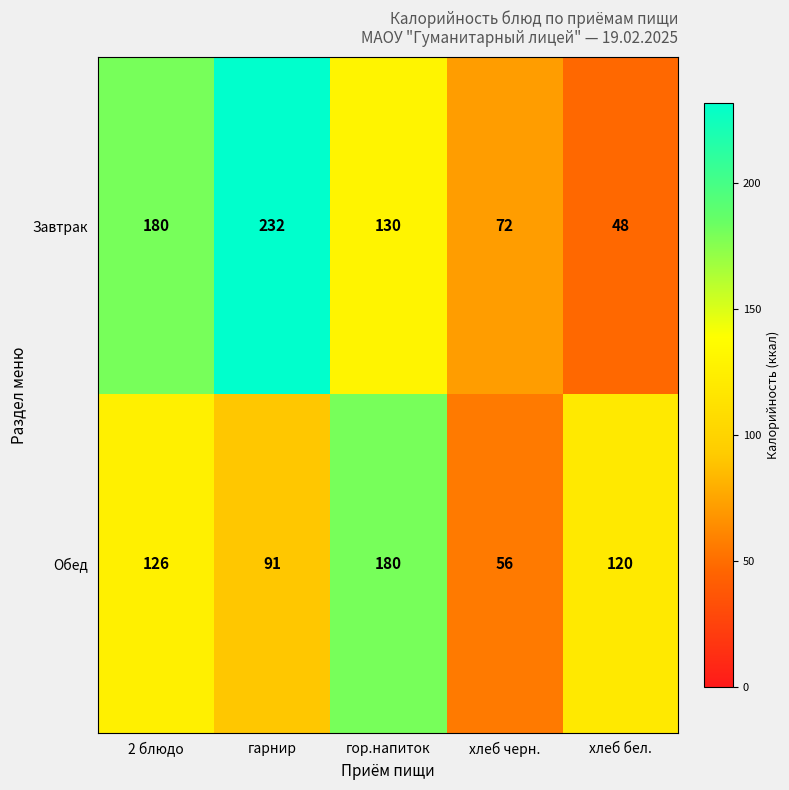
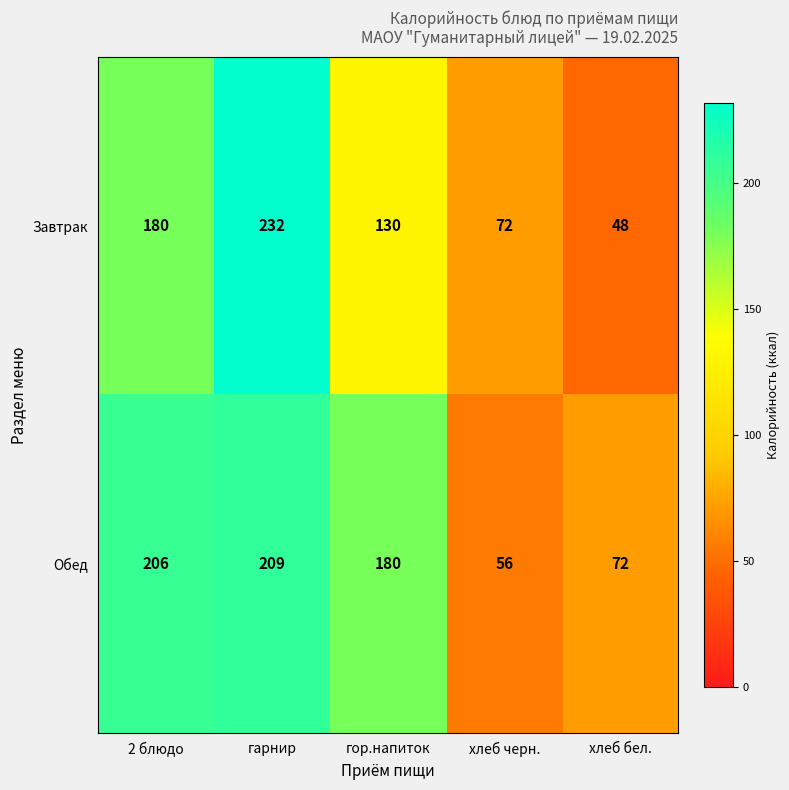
Обед, 2 блюдо: 126 -> 206
Обед, гарнир: 91 -> 209
Обед, хлеб бел.: 120 -> 72
